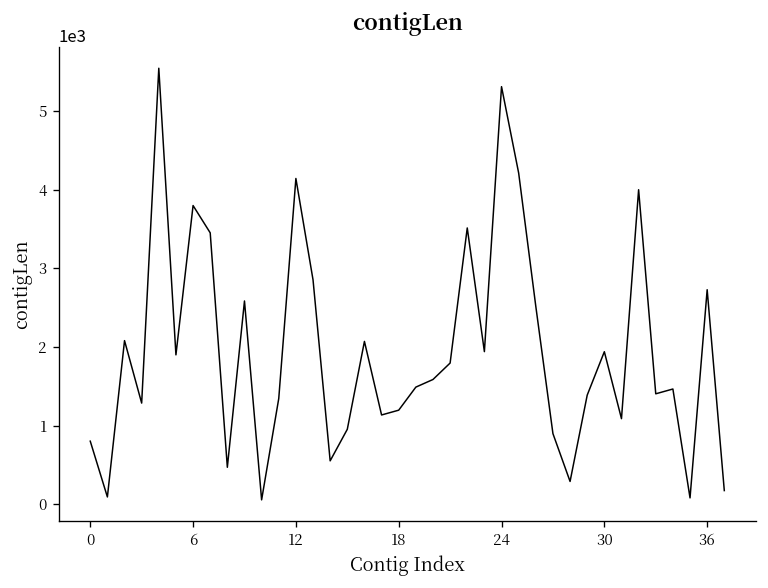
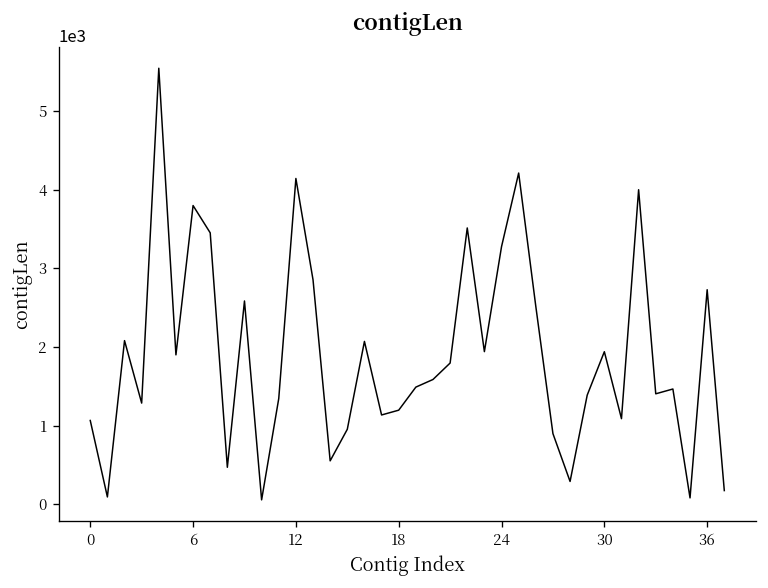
0: 800 -> 1100
24: 5300 -> 3300
